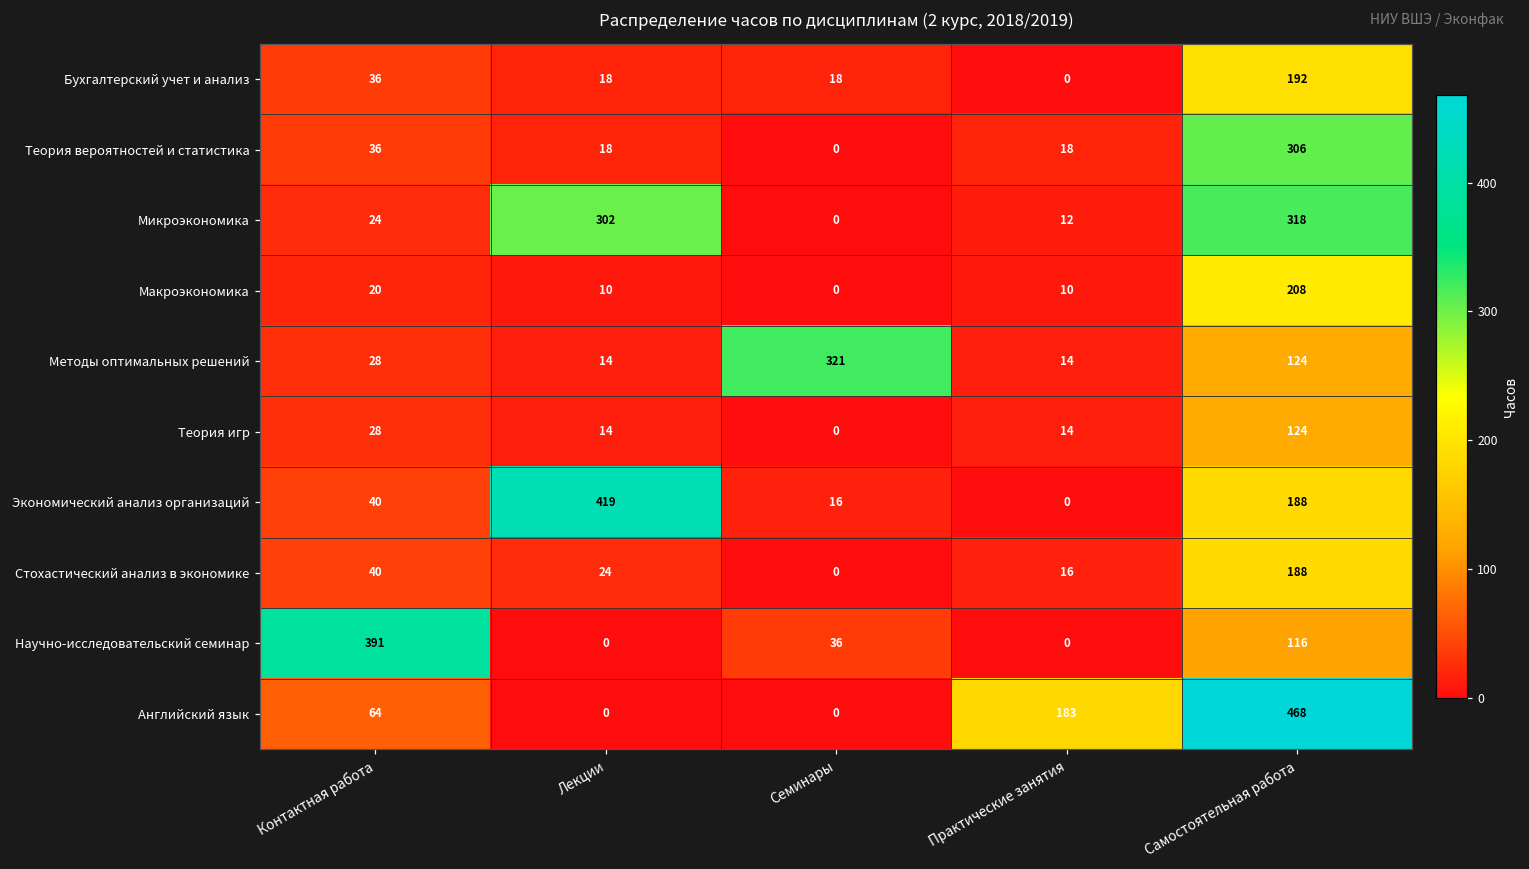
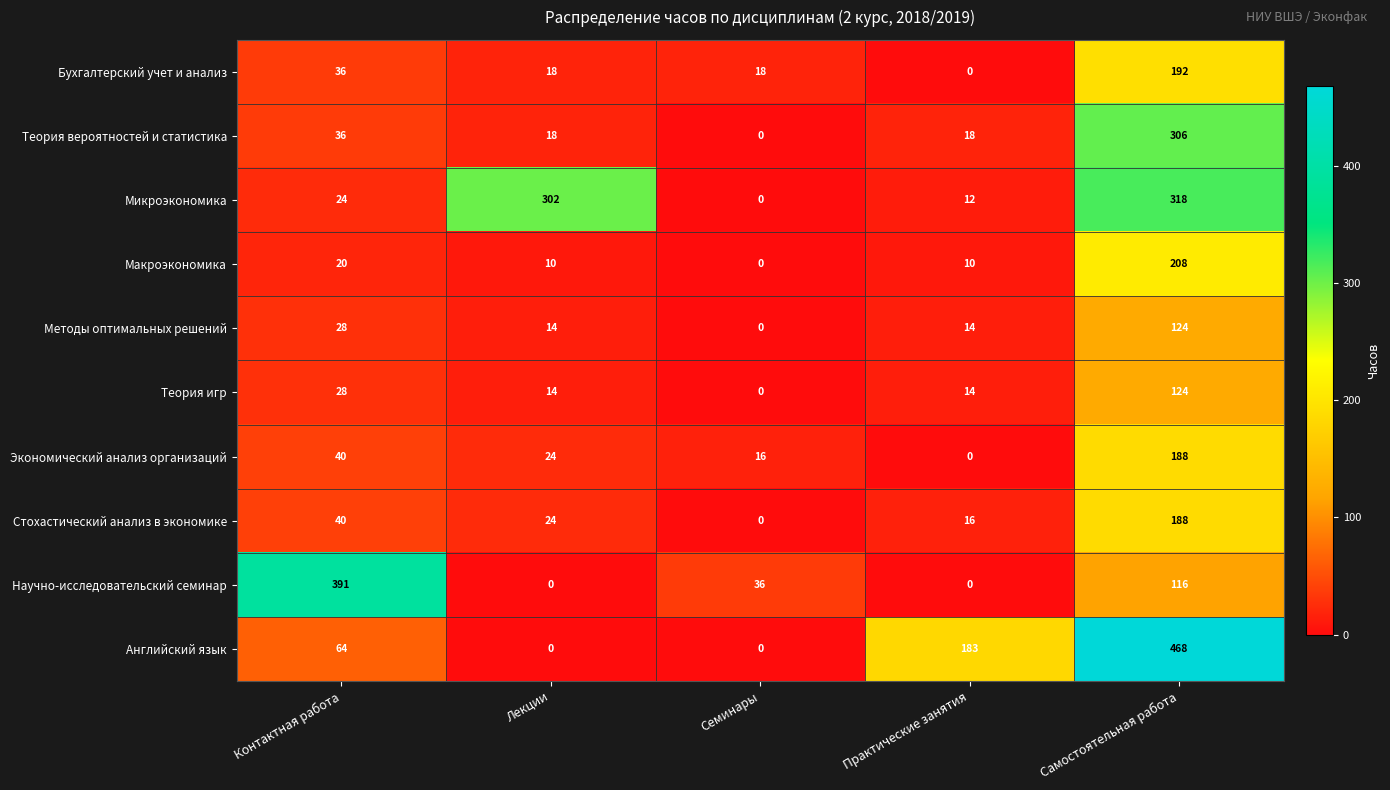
Методы оптимальных решений, Семинары: 321 -> 0
Экономический анализ организаций, Лекции: 419 -> 24
